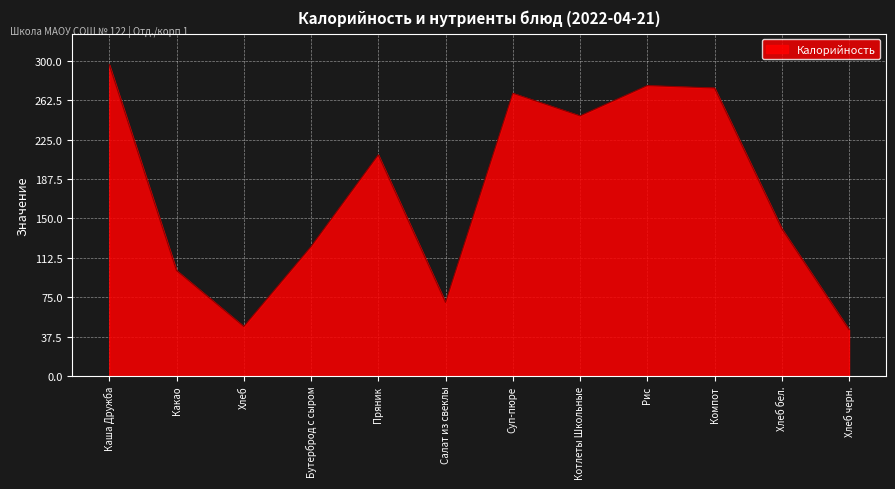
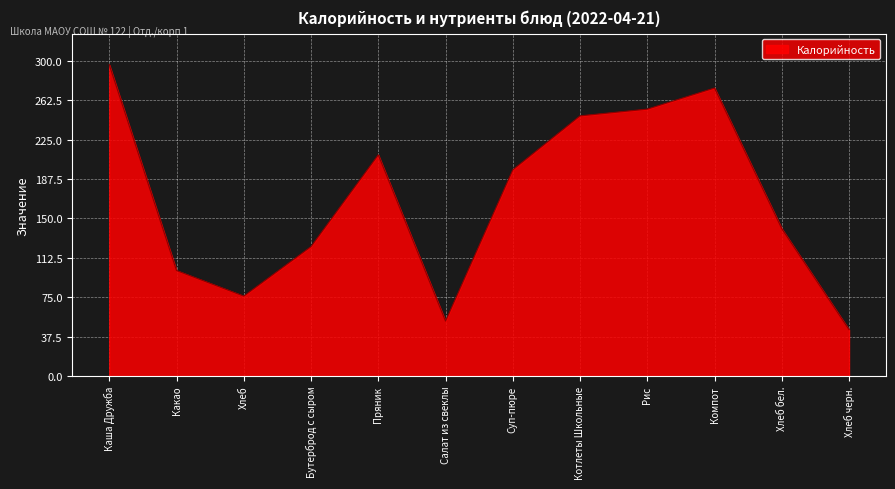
Хлеб: 47 -> 76
Салат из свеклы: 70 -> 52
Суп-пюре: 269 -> 196
Рис: 276 -> 254
